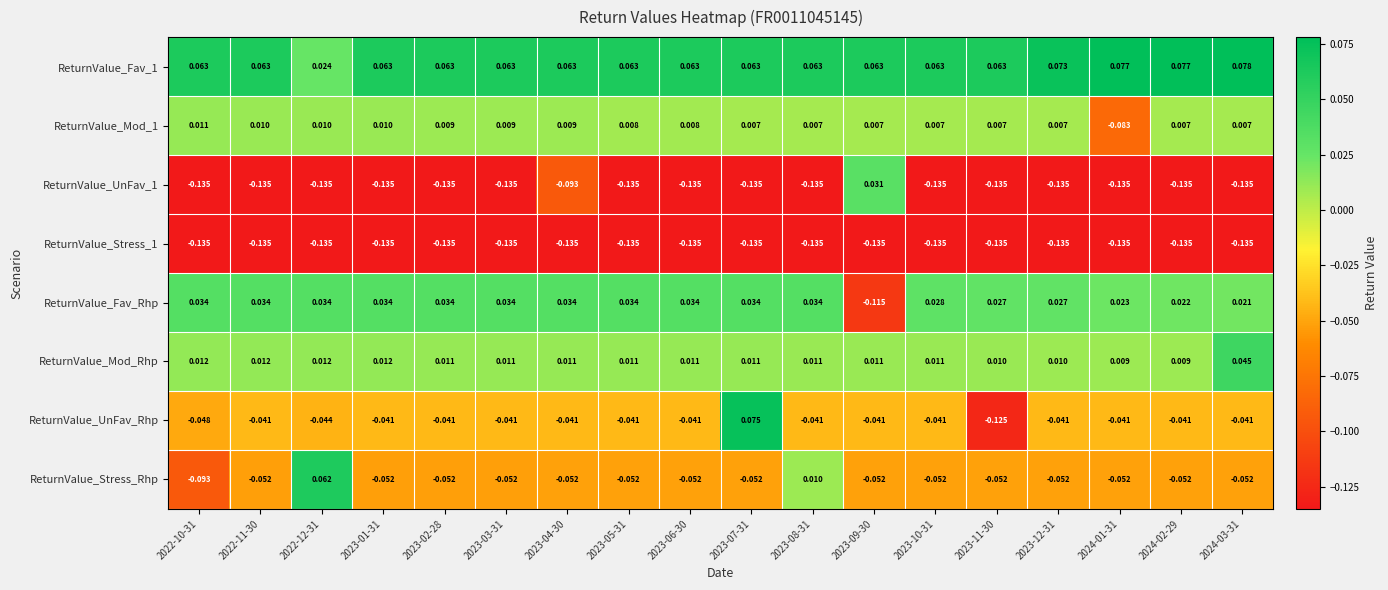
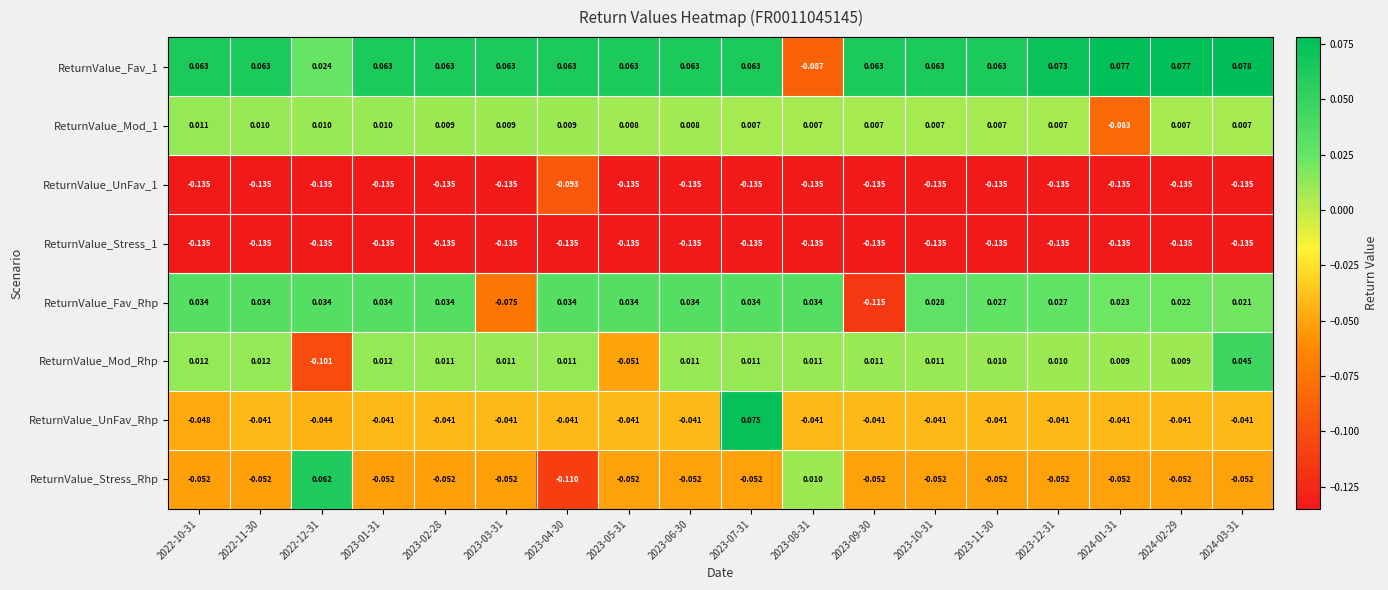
ReturnValue_Fav_1, 2023-08-31: 0.063 -> -0.087
ReturnValue_UnFav_1, 2023-09-30: 0.031 -> -0.135
ReturnValue_Fav_Rhp, 2023-03-31: 0.034 -> -0.075
ReturnValue_Mod_Rhp, 2022-12-31: 0.012 -> -0.101
ReturnValue_Mod_Rhp, 2023-05-31: 0.011 -> -0.051
ReturnValue_UnFav_Rhp, 2023-11-30: -0.125 -> -0.041
ReturnValue_Stress_Rhp, 2022-10-31: -0.093 -> -0.052
ReturnValue_Stress_Rhp, 2023-04-30: -0.052 -> -0.110
